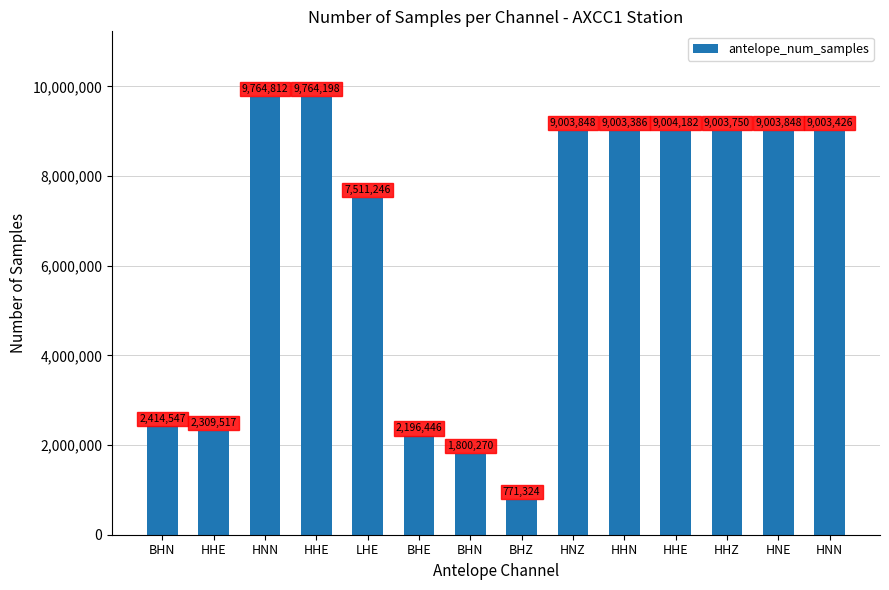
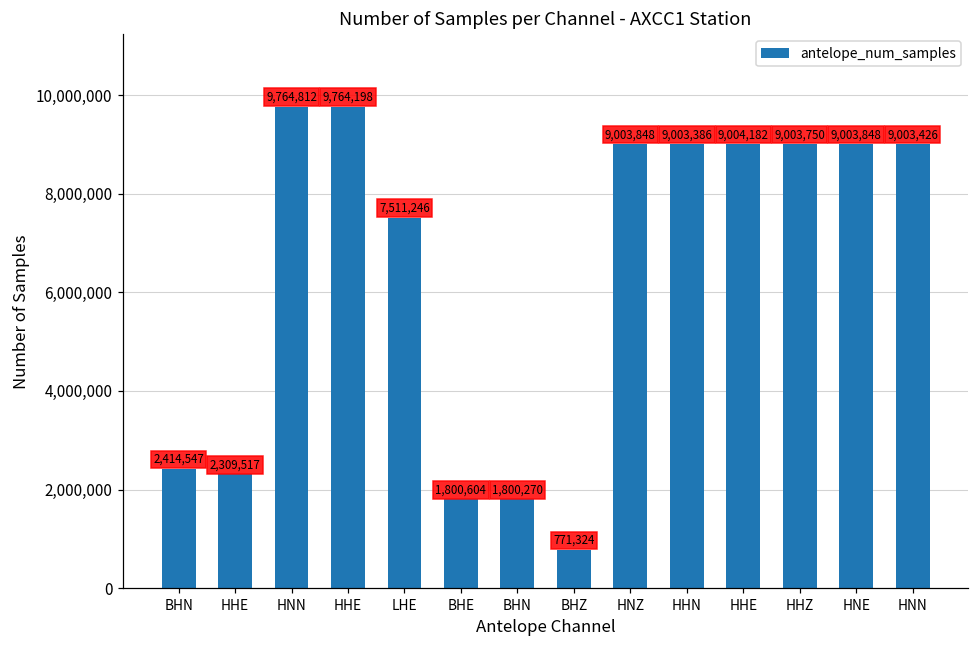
BHE: 2,196,446 -> 1,800,604
